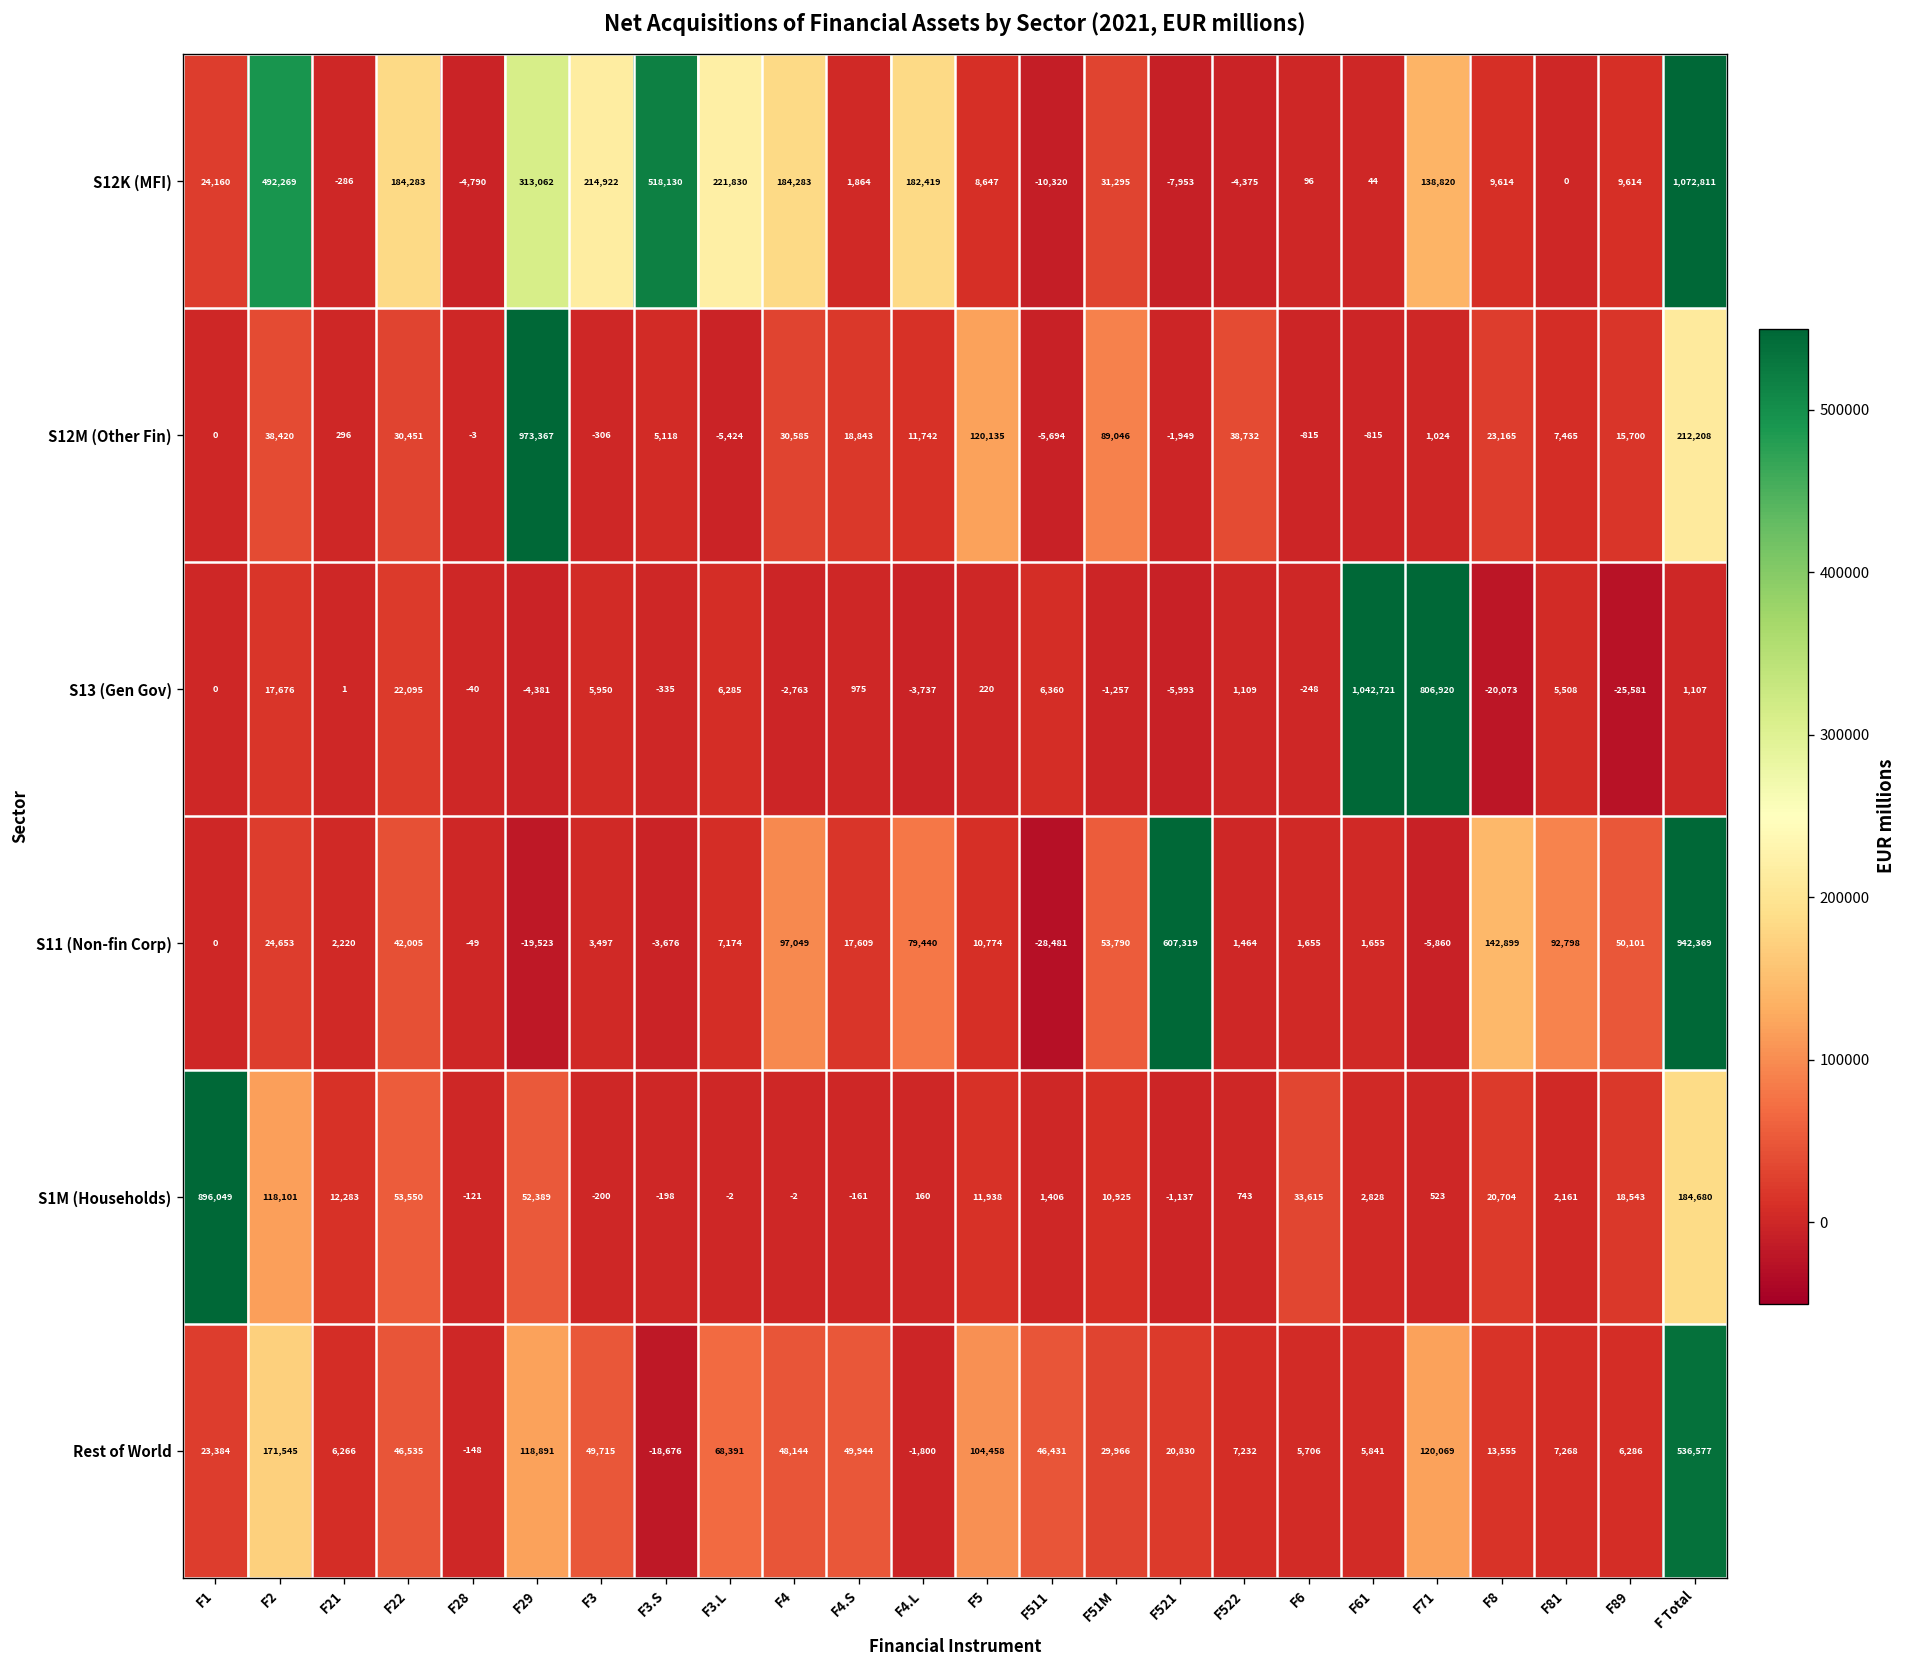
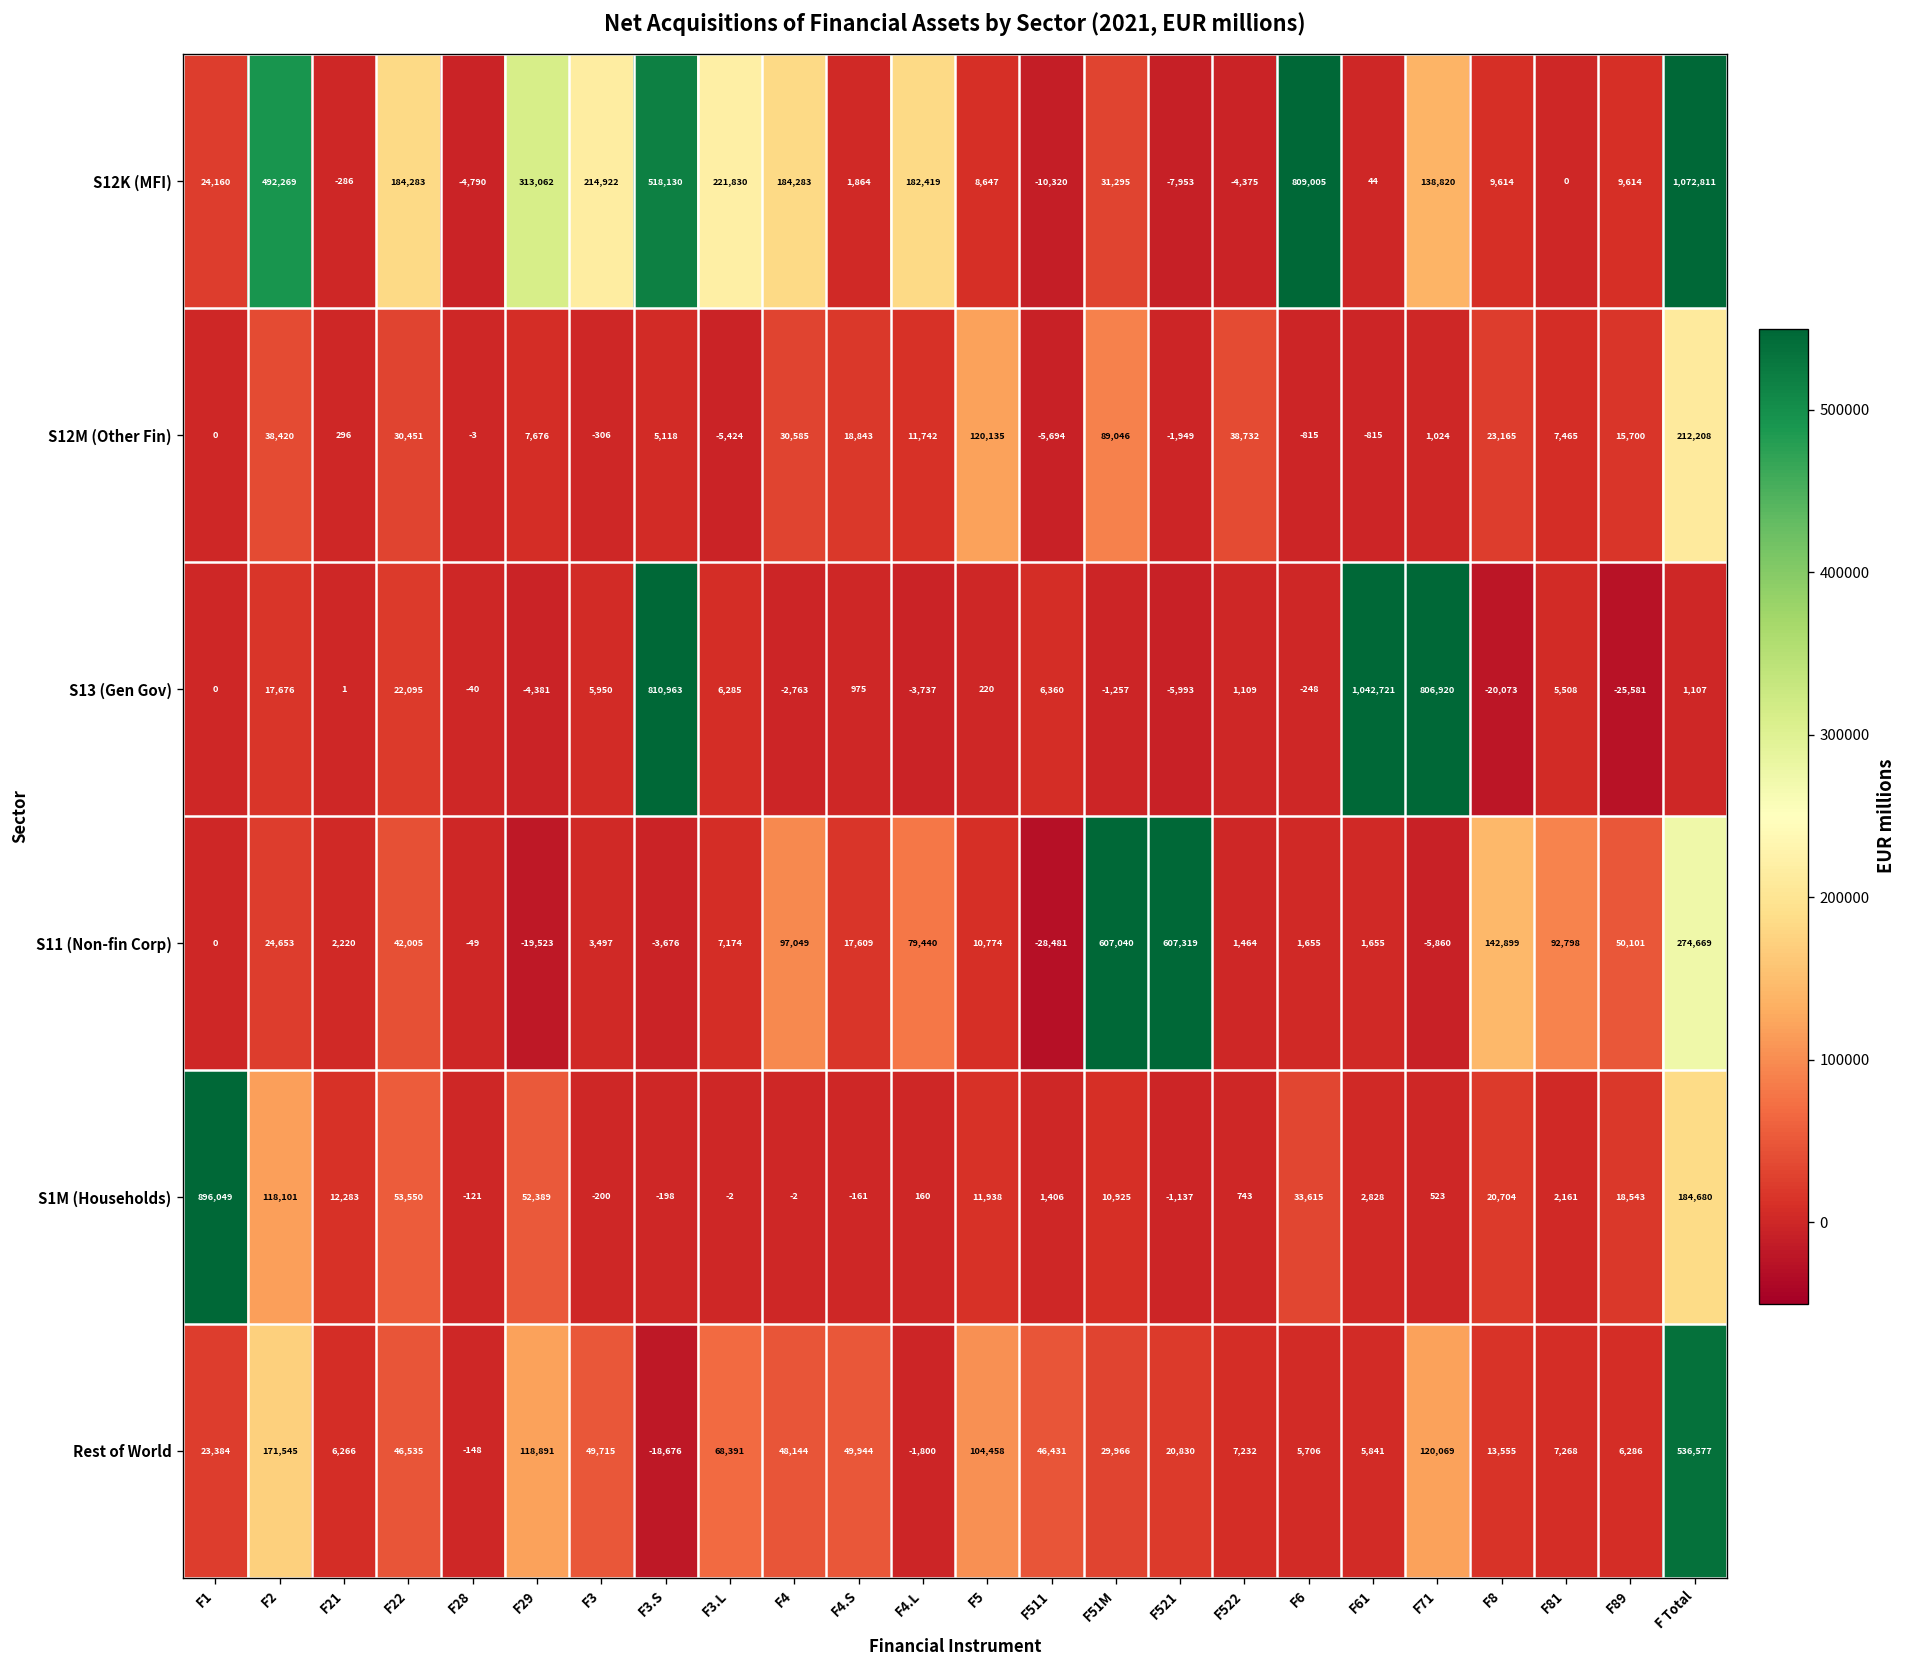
S12K (MFI), F6: 96 -> 809,005
S12M (Other Fin), F29: 973,367 -> 7,676
S13 (Gen Gov), F3.S: -335 -> 810,963
S11 (Non-fin Corp), F51M: 53,790 -> 607,040
S11 (Non-fin Corp), F Total: 942,369 -> 274,669
